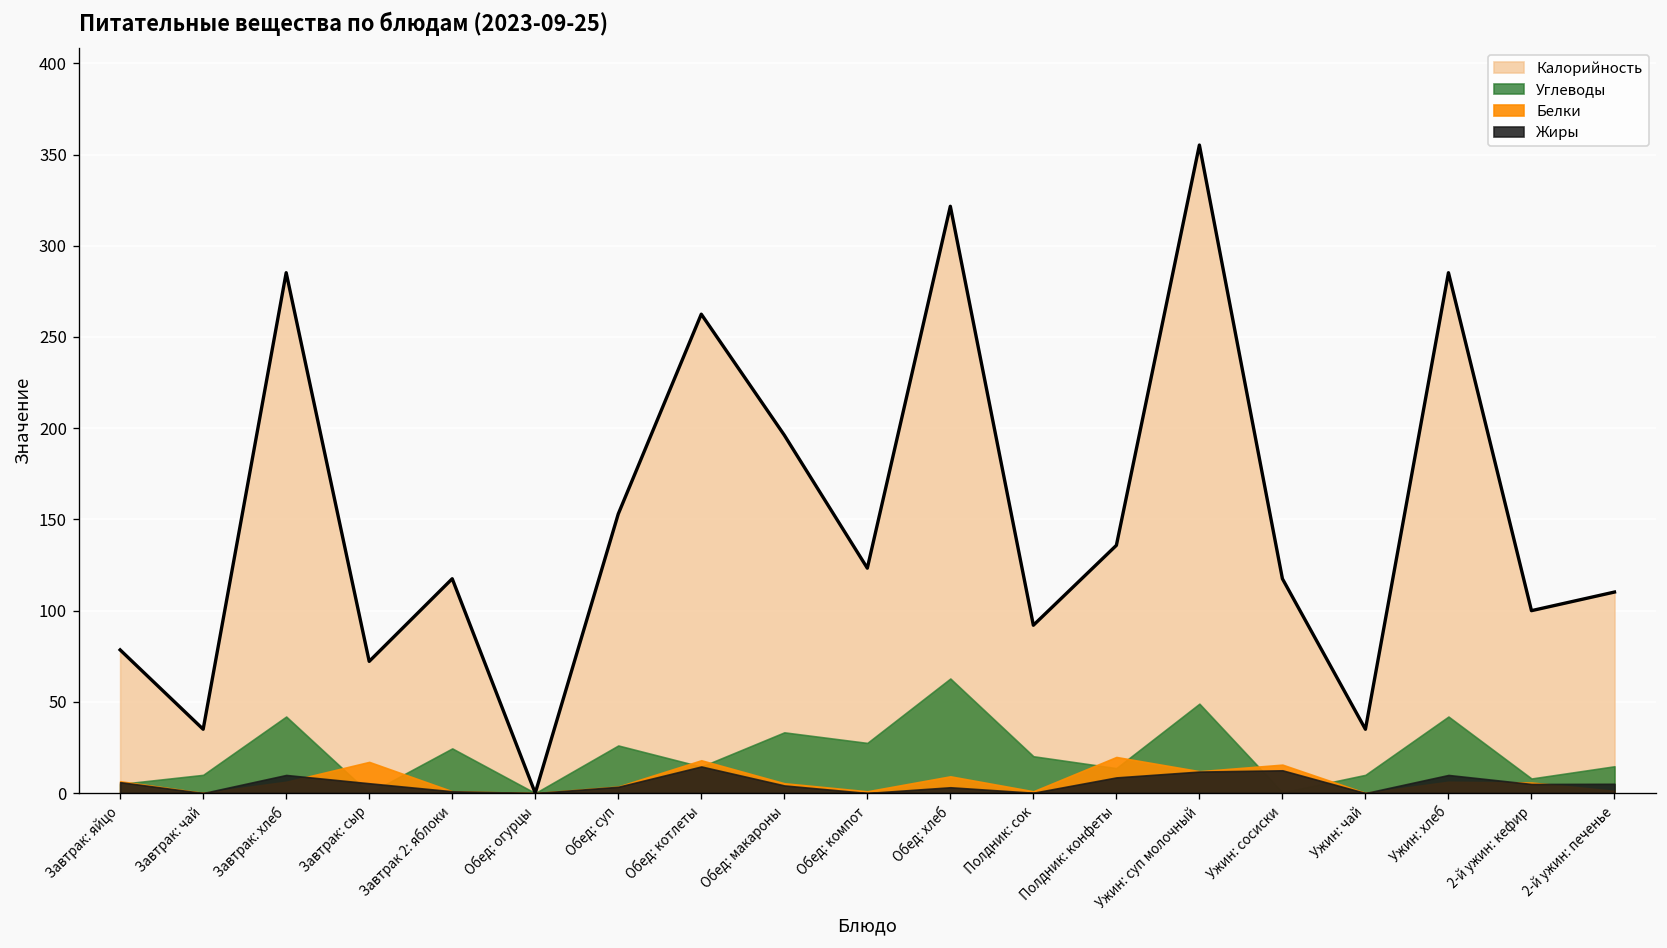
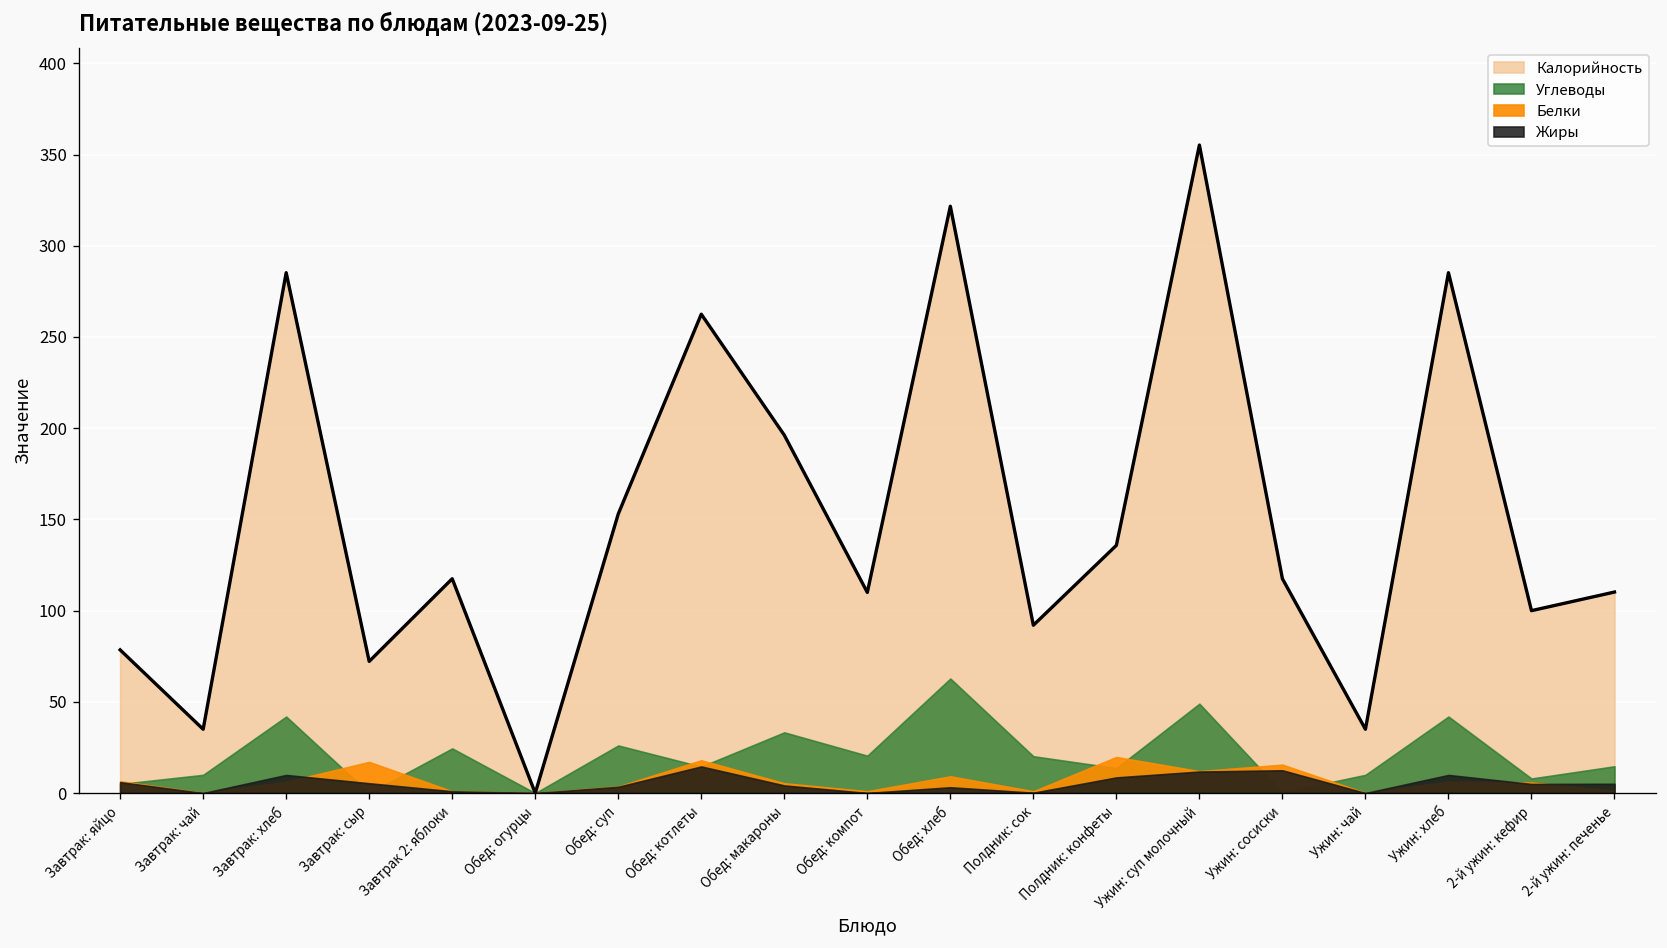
Калорийность, Обед: компот: 123 -> 110
Углеводы, Обед: компот: 28 -> 21
